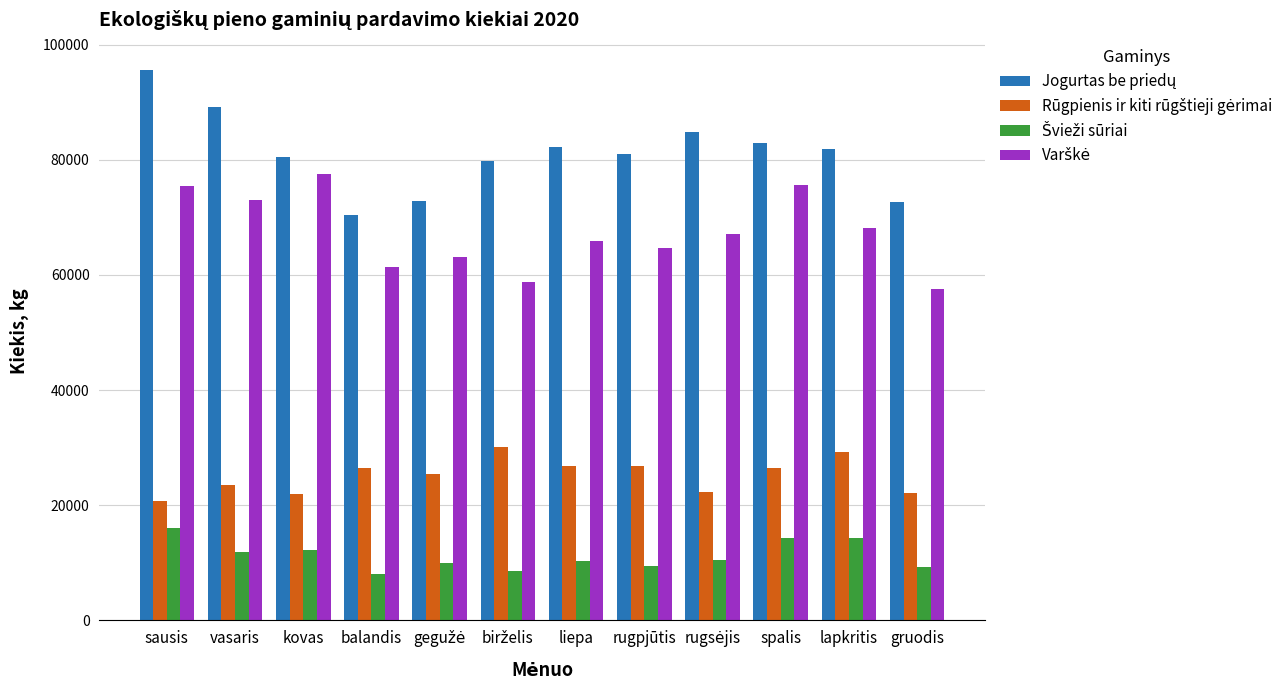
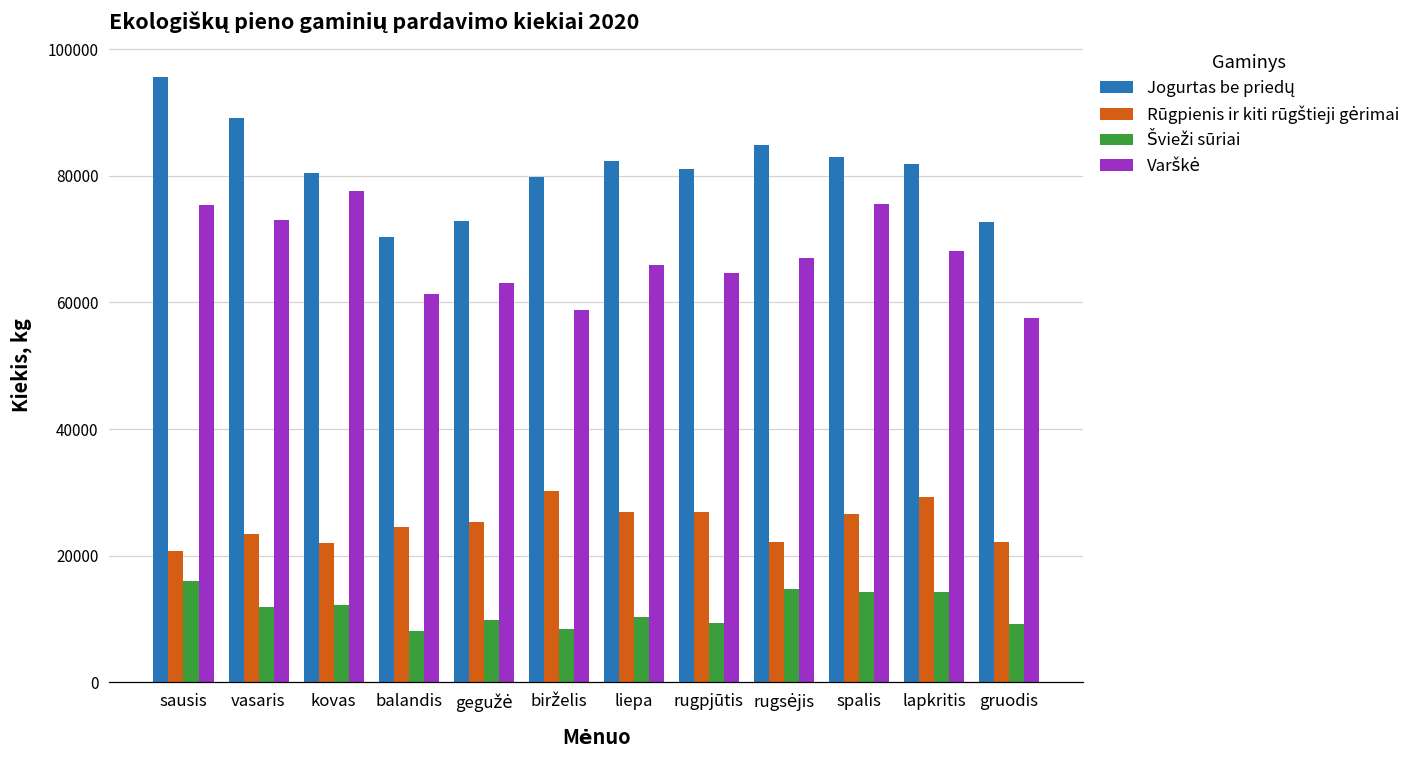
Rūgpienis ir kiti rūgštieji gėrimai, balandis: 26000 -> 25000
Švieži sūriai, rugsėjis: 11000 -> 15000
